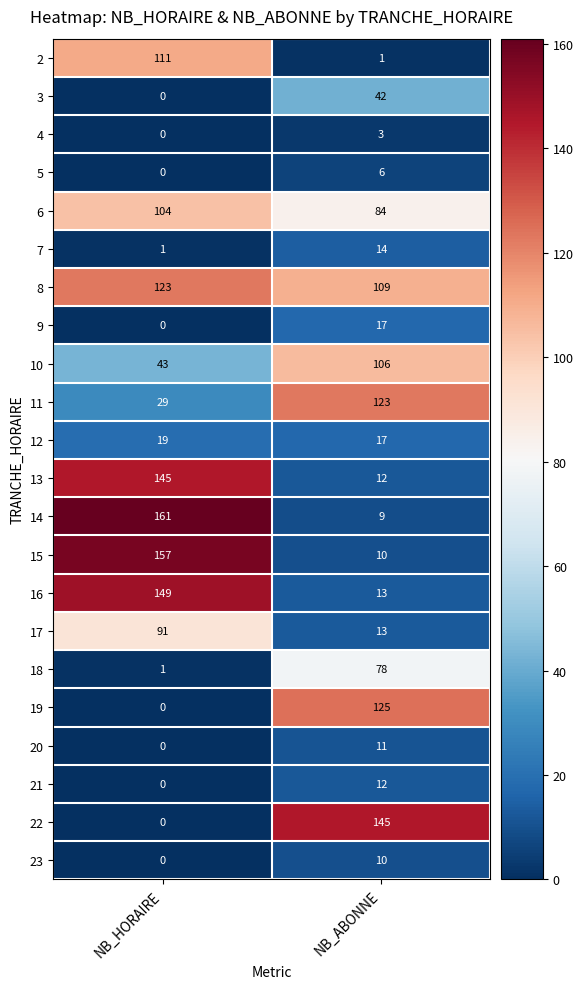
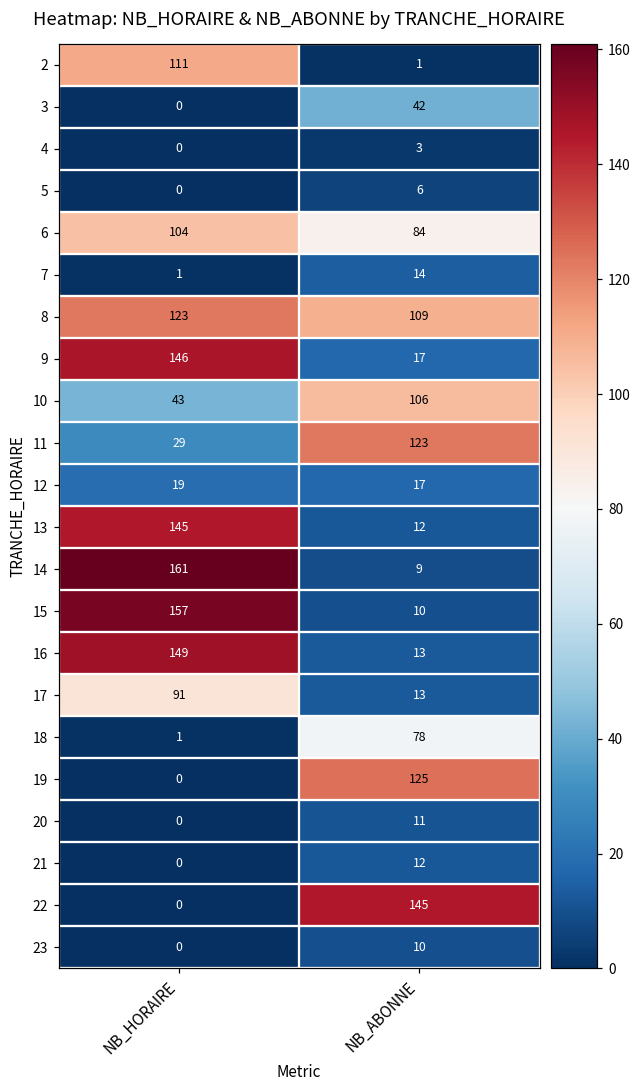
9, NB_HORAIRE: 0 -> 146
